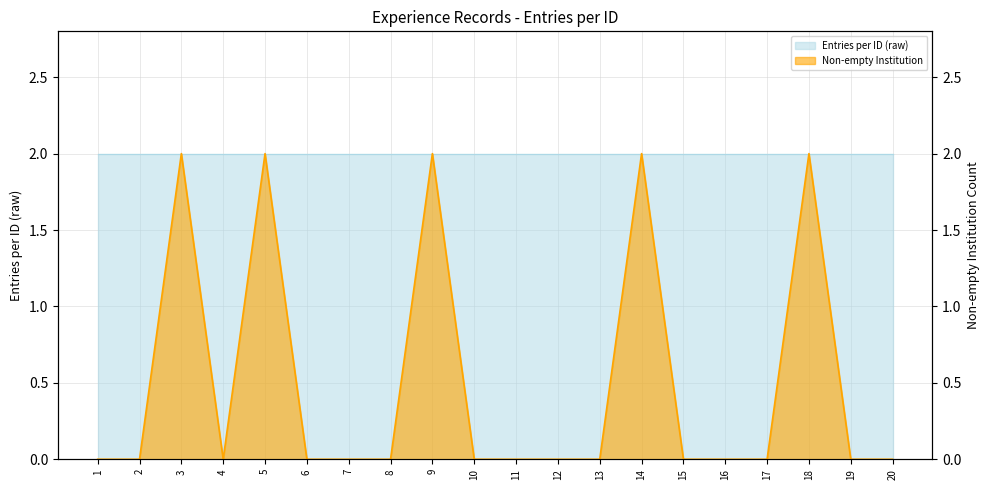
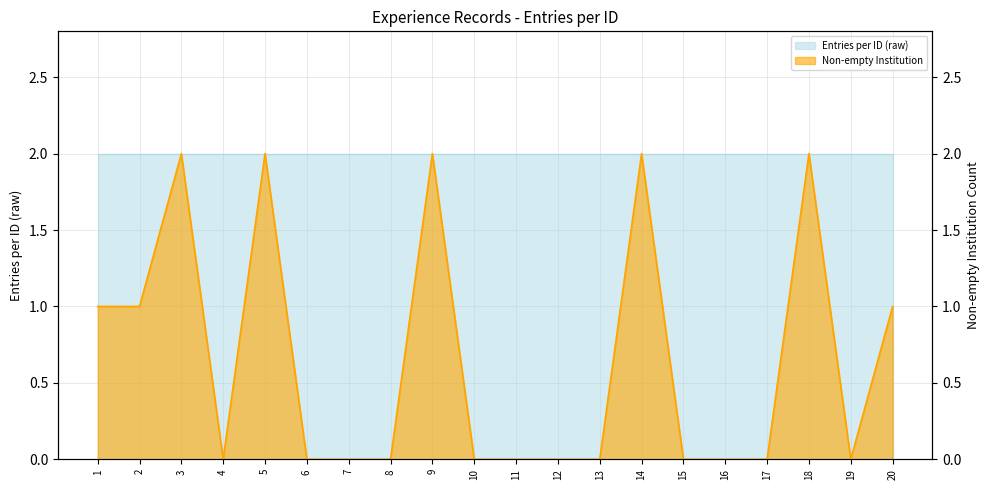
Non-empty Institution, 1: 0 -> 1
Non-empty Institution, 2: 0 -> 1
Non-empty Institution, 20: 0 -> 1
